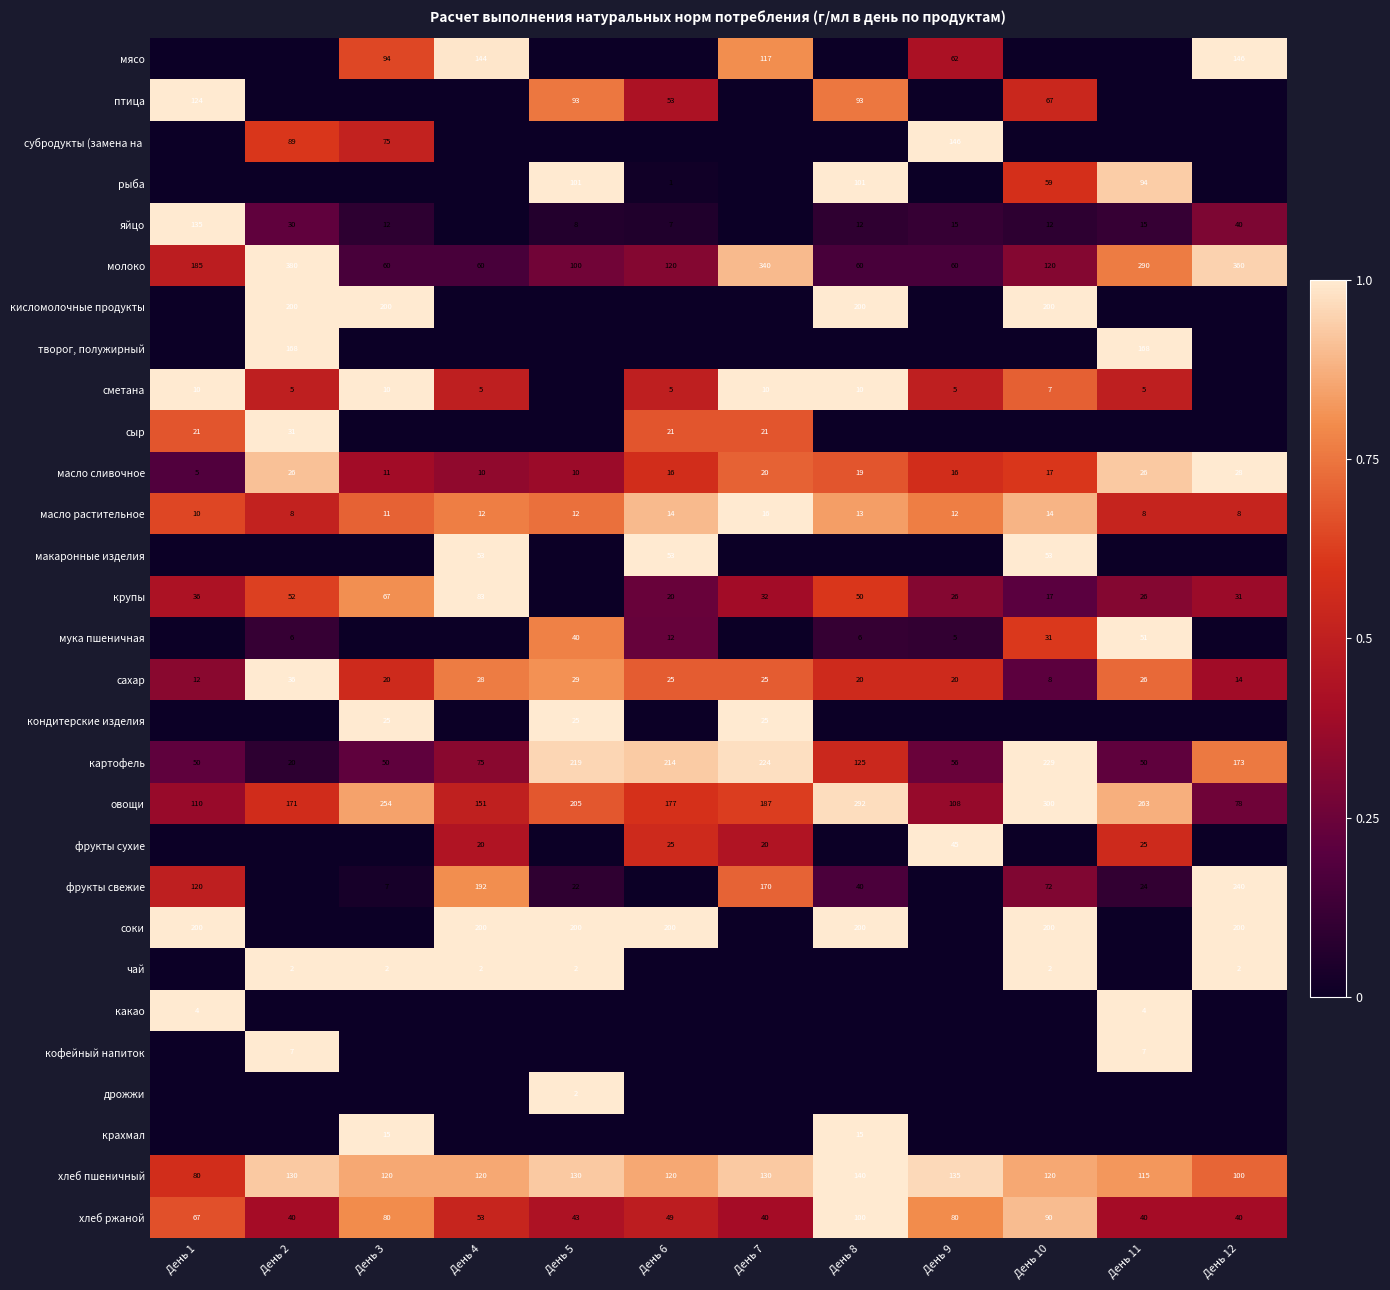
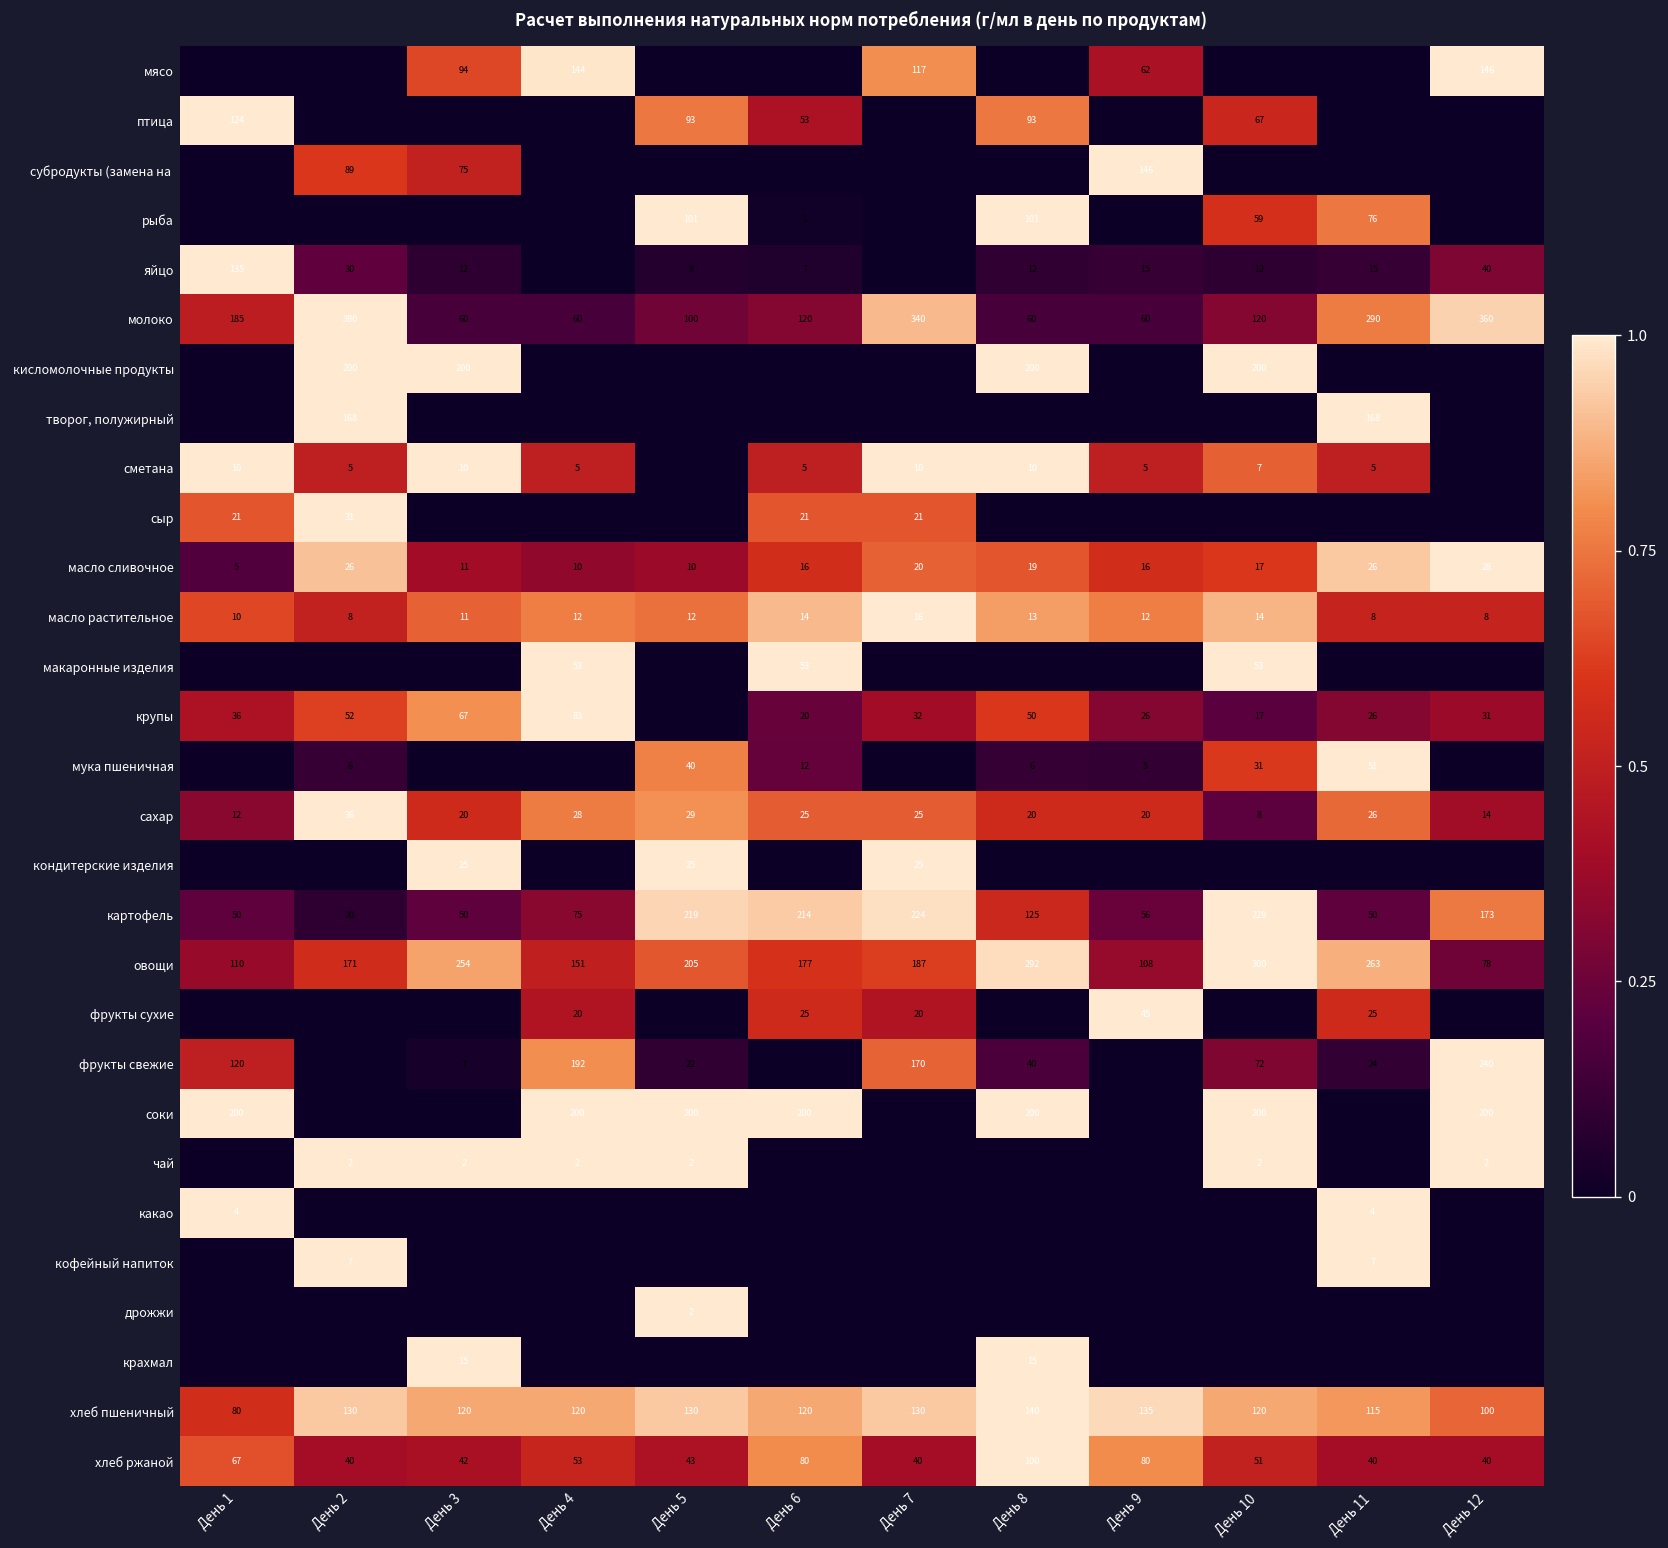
рыба, День 11: 94 -> 76
хлеб ржаной, День 3: 80 -> 42
хлеб ржаной, День 6: 49 -> 80
хлеб ржаной, День 10: 90 -> 51
